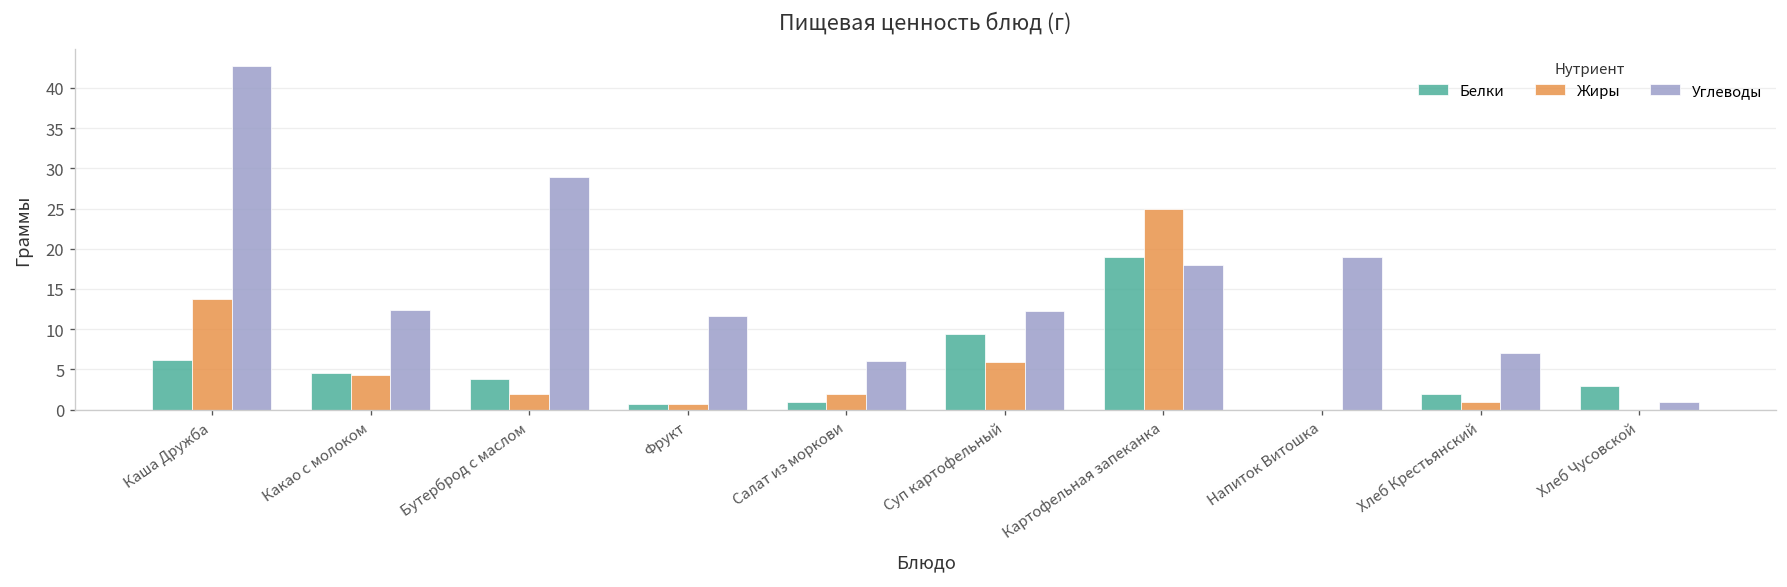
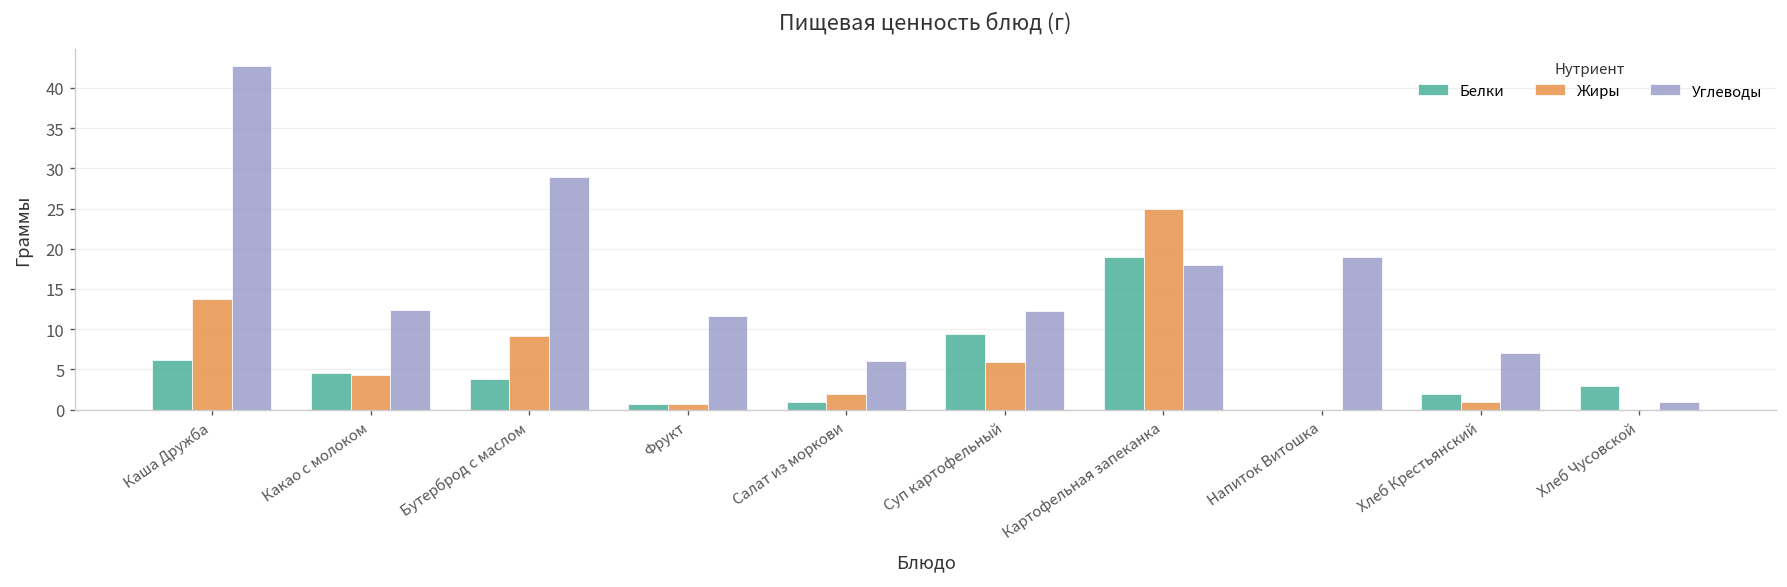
Жиры, Бутерброд с маслом: 2 -> 9
